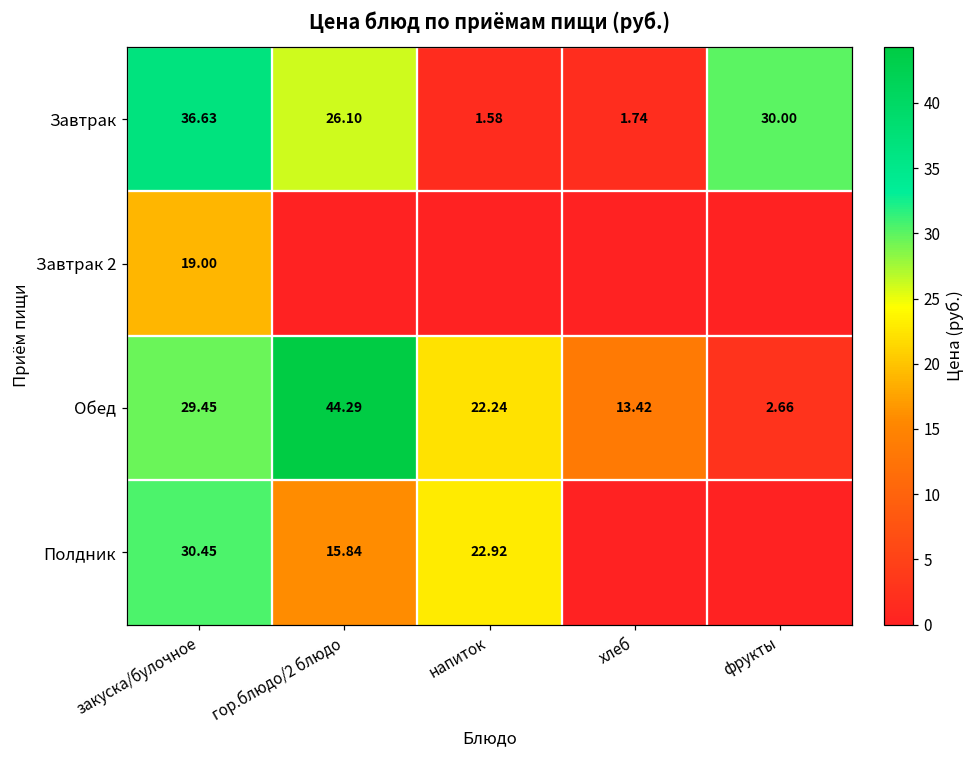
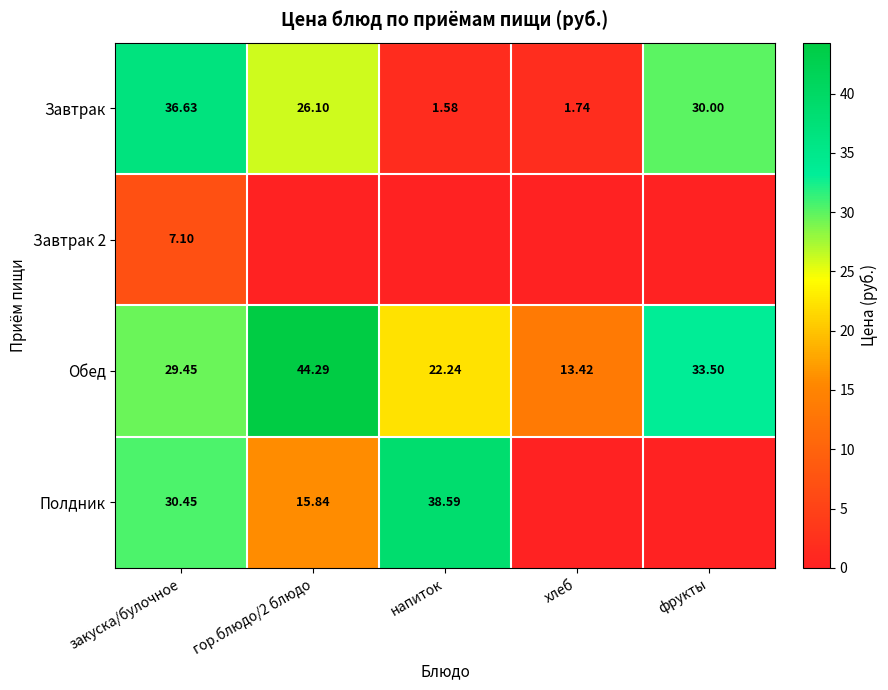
Завтрак 2, закуска/булочное: 19.00 -> 7.10
Обед, фрукты: 2.66 -> 33.50
Полдник, напиток: 22.92 -> 38.59
